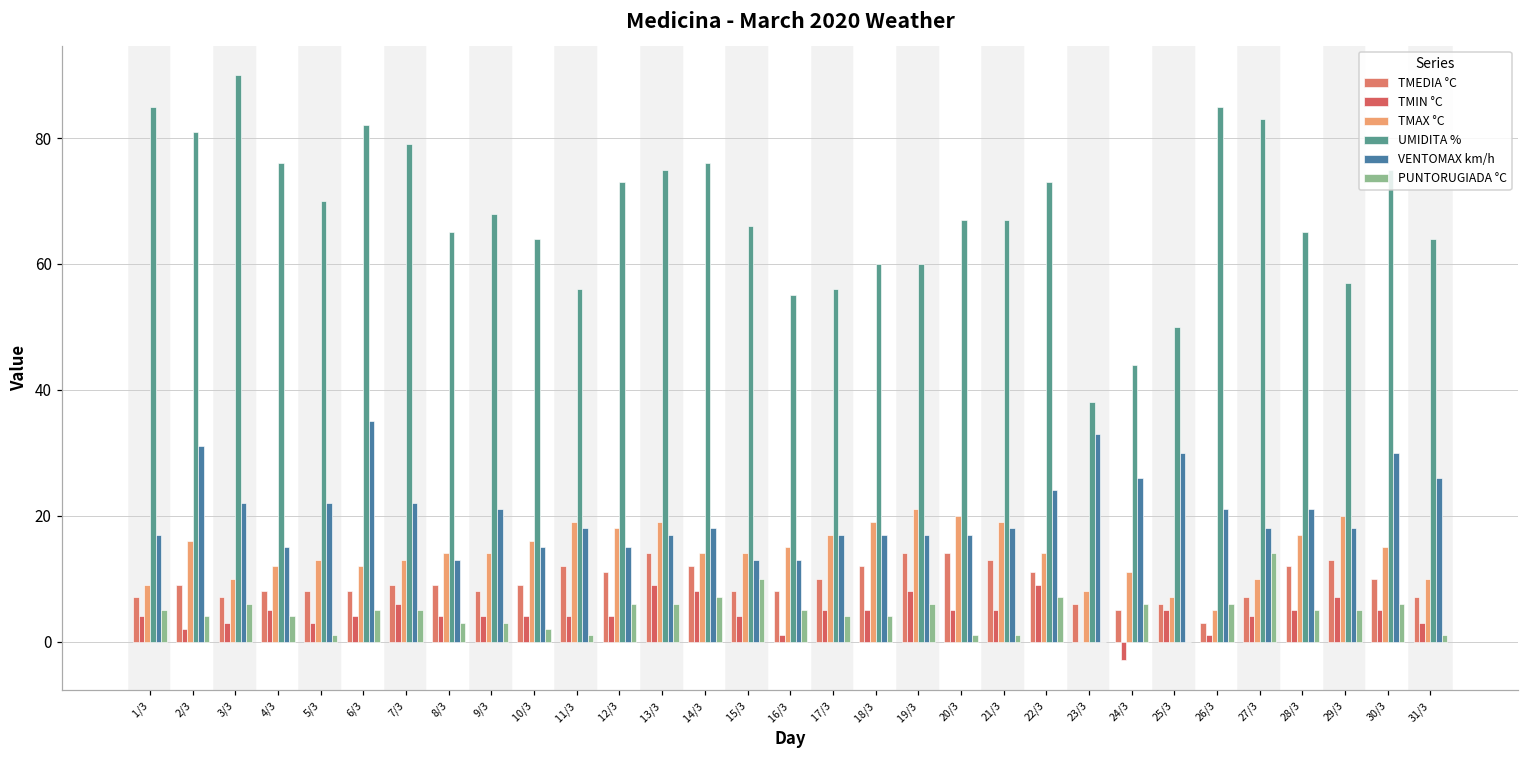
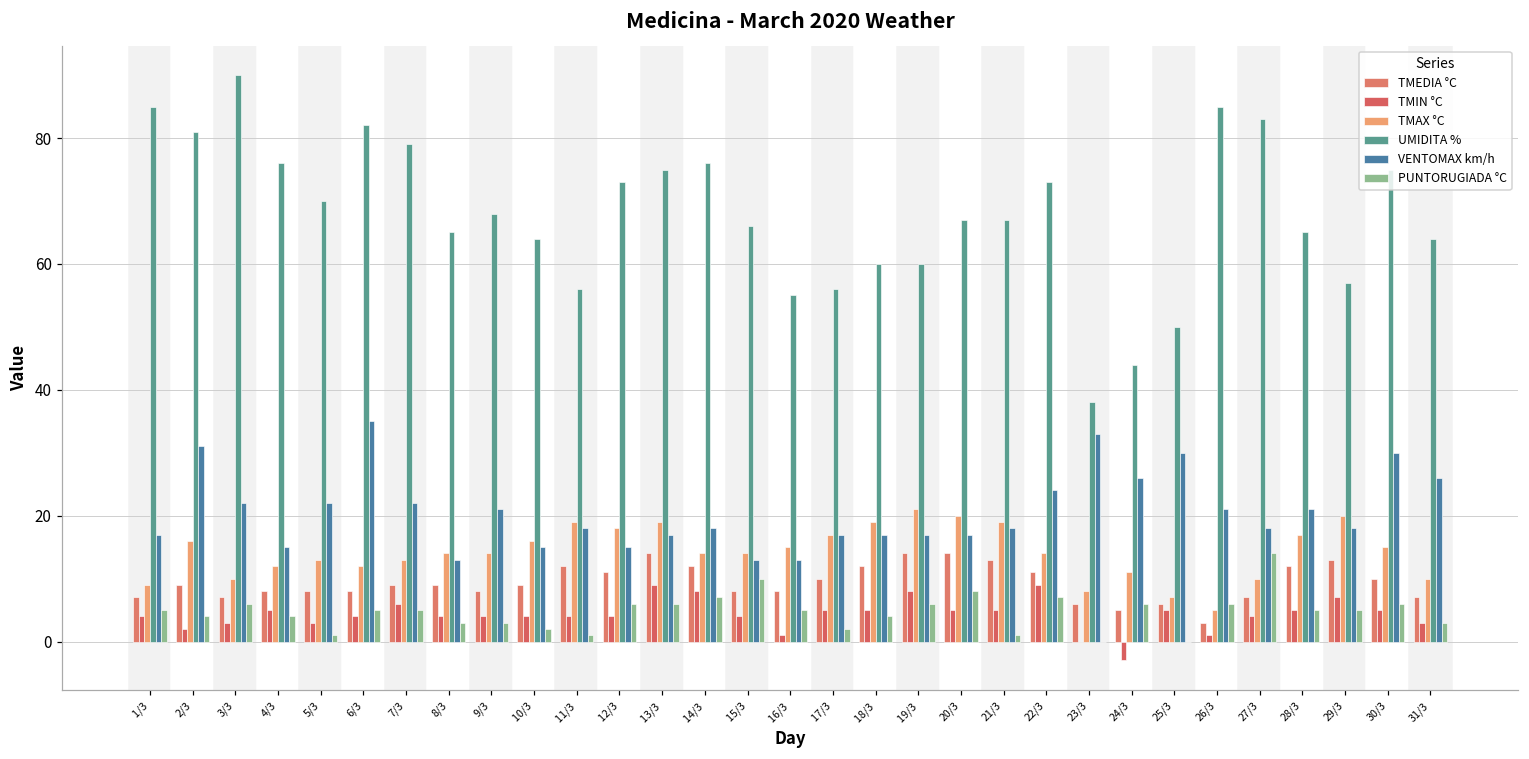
PUNTORUGIADA °C, 17/3: 4 -> 2
PUNTORUGIADA °C, 20/3: 1 -> 8
PUNTORUGIADA °C, 31/3: 1 -> 3
